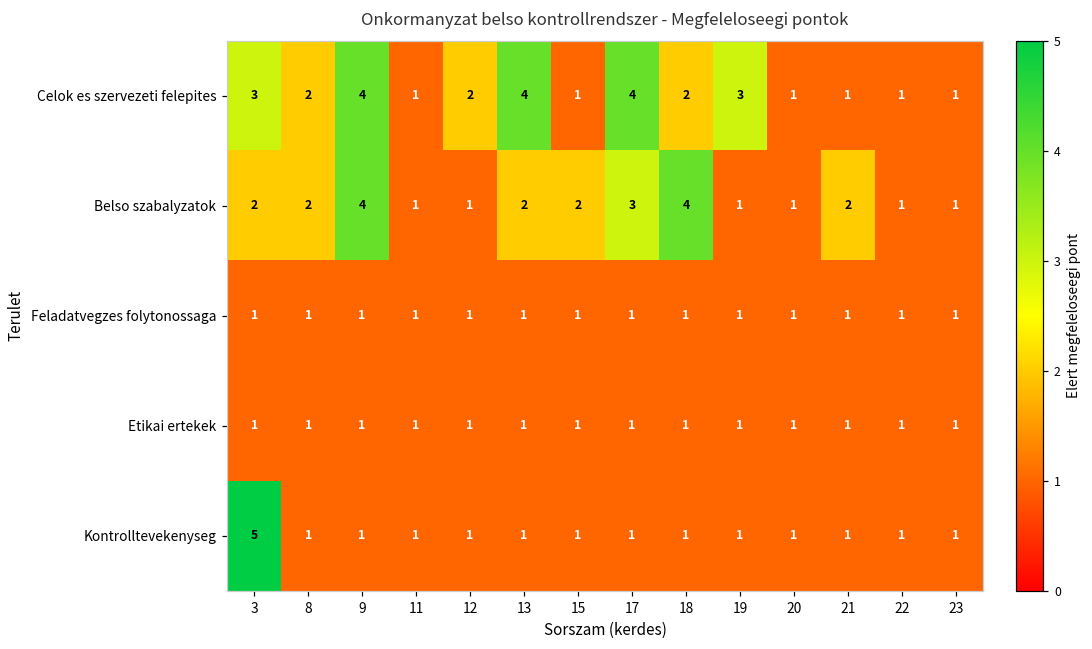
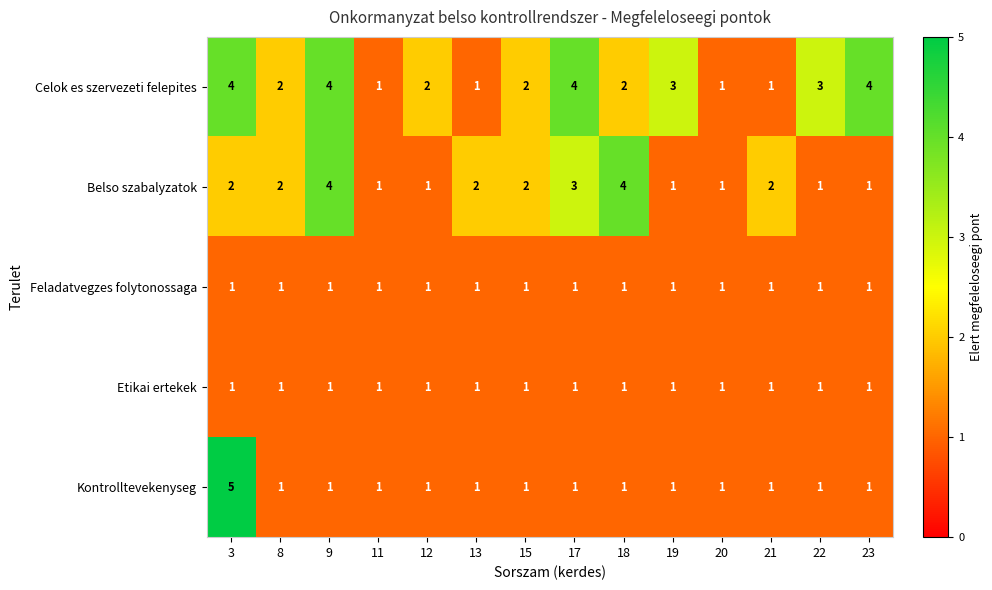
Celok es szervezeti felepites, 3: 3 -> 4
Celok es szervezeti felepites, 13: 4 -> 1
Celok es szervezeti felepites, 15: 1 -> 2
Celok es szervezeti felepites, 22: 1 -> 3
Celok es szervezeti felepites, 23: 1 -> 4
